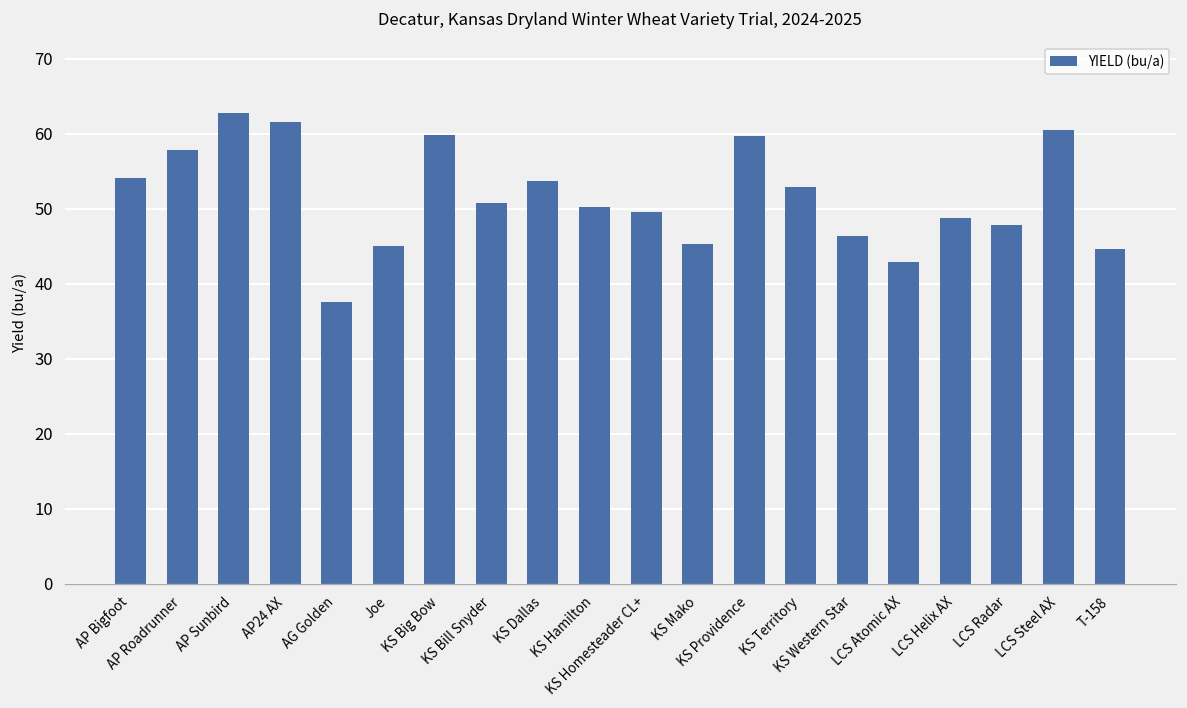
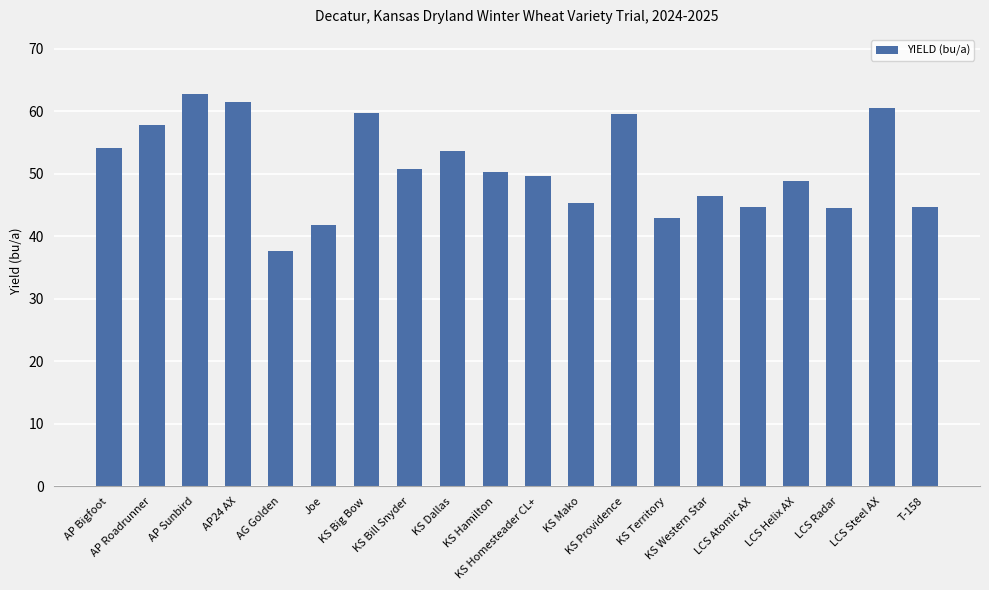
Joe: 45 -> 42
KS Territory: 53 -> 43
LCS Atomic AX: 43 -> 45
LCS Radar: 48 -> 45
